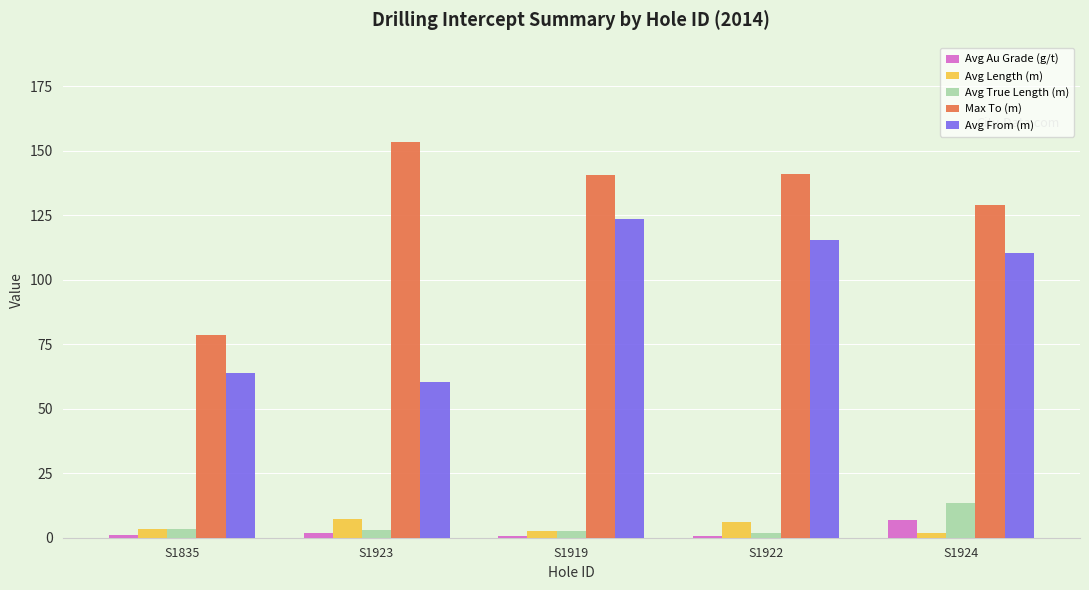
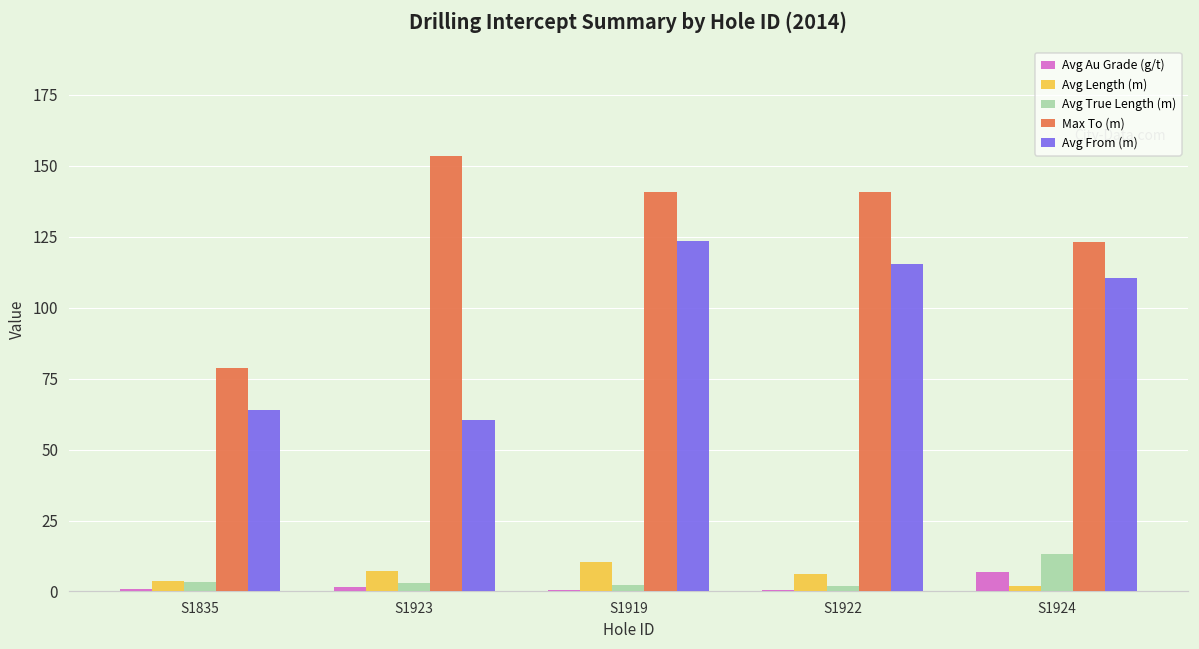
Avg Length (m), S1919: 2 -> 10
Max To (m), S1924: 129 -> 123
